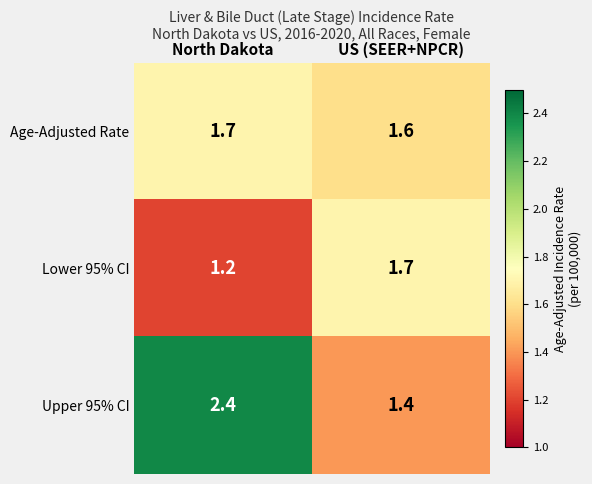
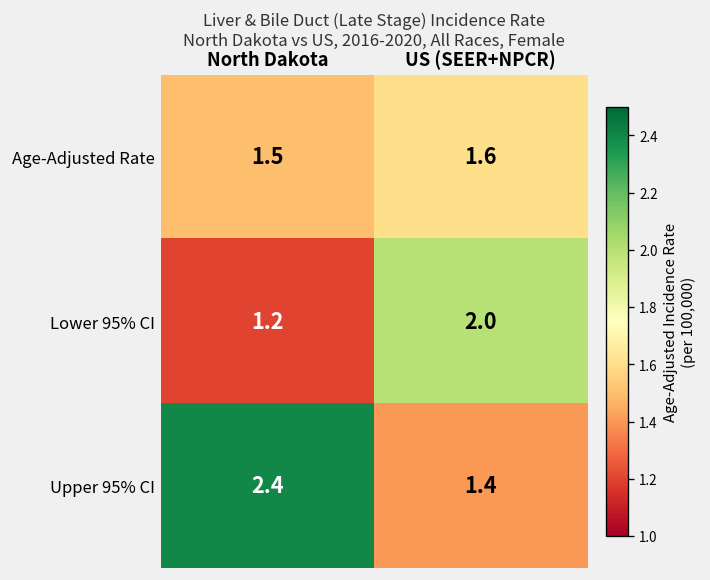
Age-Adjusted Rate, North Dakota: 1.7 -> 1.5
Lower 95% CI, US (SEER+NPCR): 1.7 -> 2.0
